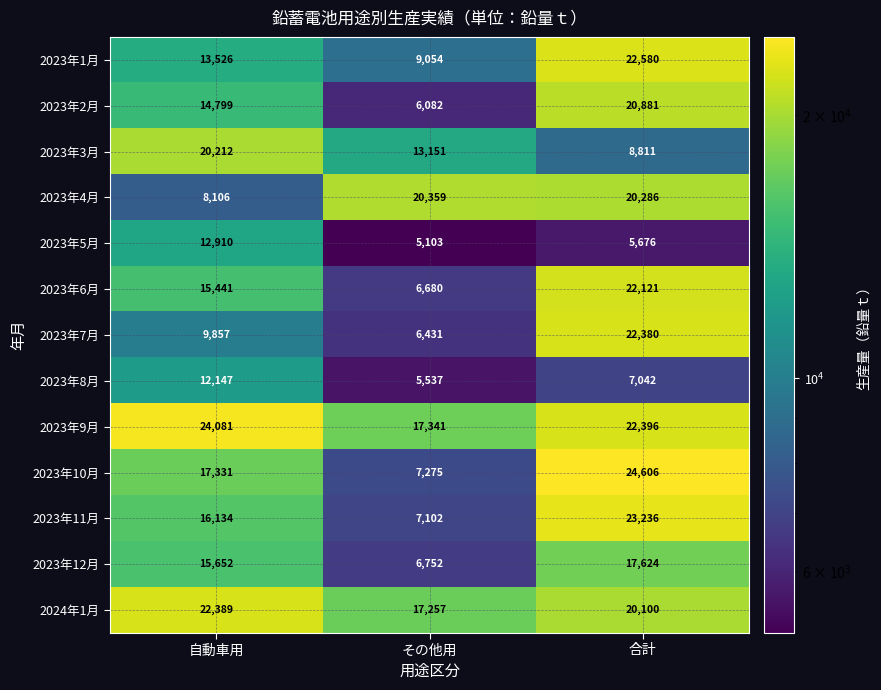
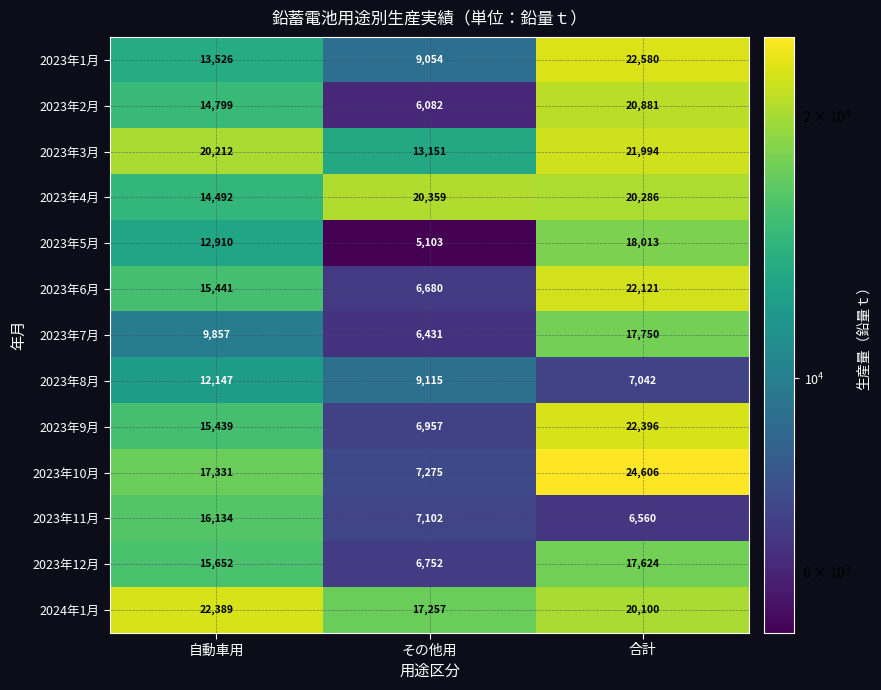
2023年3月, 合計: 8,811 -> 21,994
2023年4月, 自動車用: 8,106 -> 14,492
2023年5月, 合計: 5,676 -> 18,013
2023年7月, 合計: 22,380 -> 17,750
2023年8月, その他用: 5,537 -> 9,115
2023年9月, 自動車用: 24,081 -> 15,439
2023年9月, その他用: 17,341 -> 6,957
2023年11月, 合計: 23,236 -> 6,560
